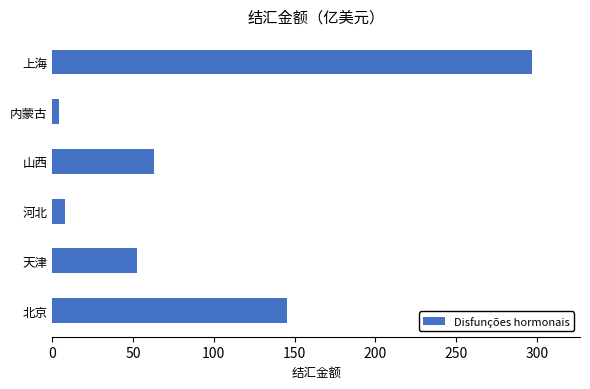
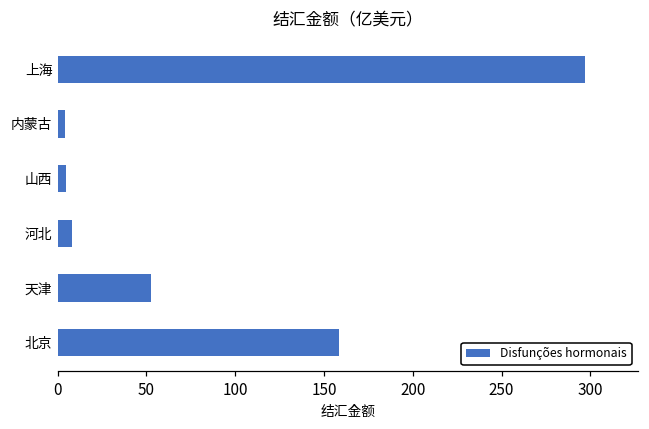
山西: 63 -> 5
北京: 146 -> 159
